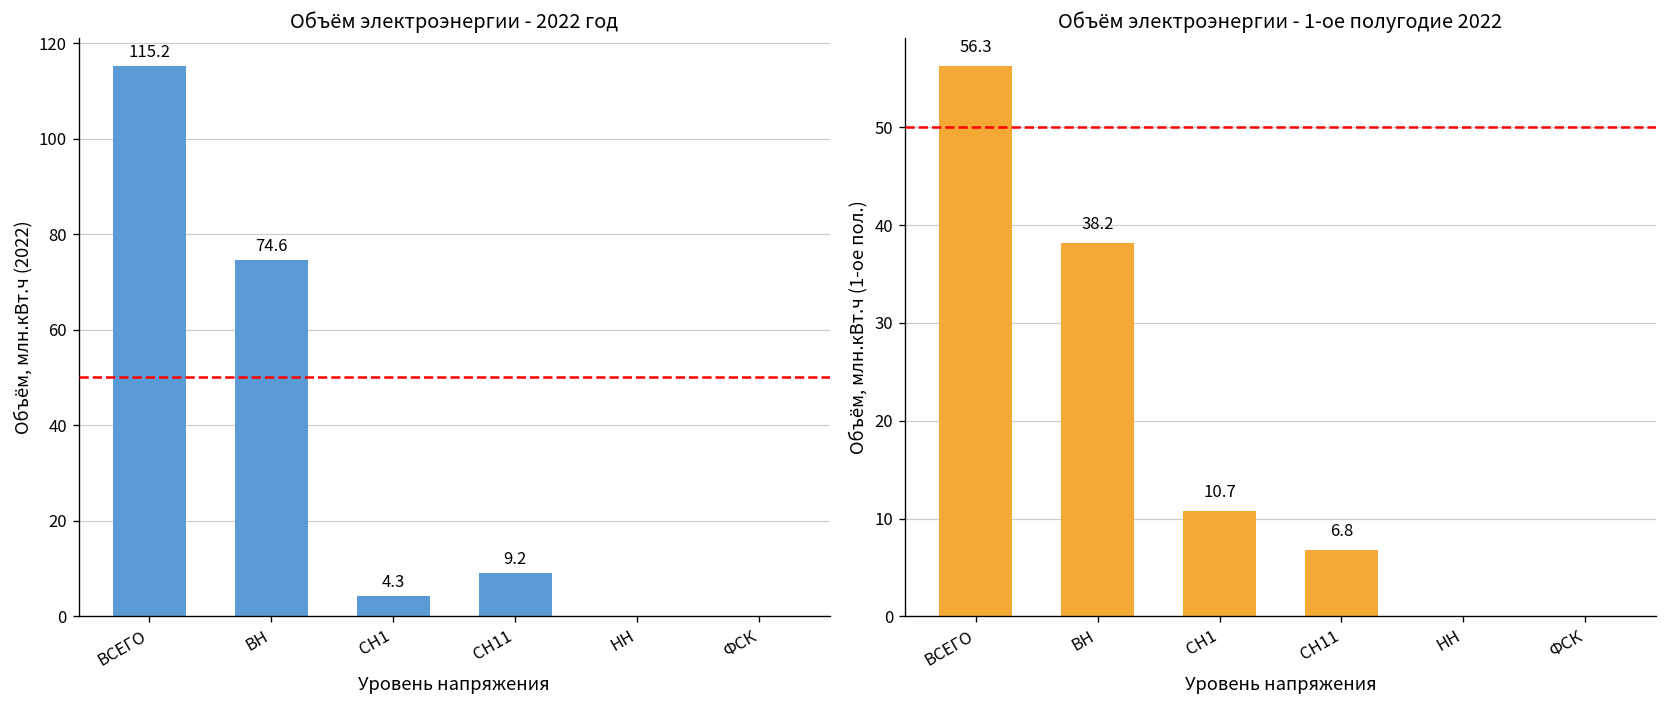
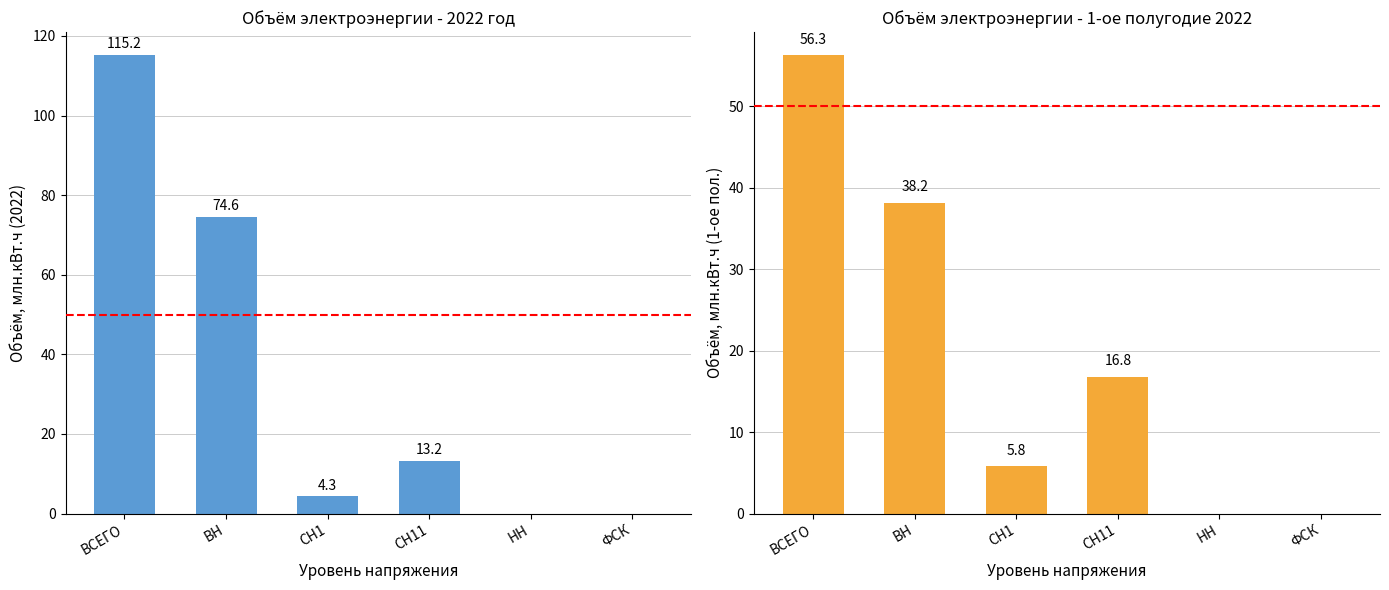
Объём электроэнергии - 2022 год, СН11: 9.2 -> 13.2
Объём электроэнергии - 1-ое полугодие 2022, СН1: 10.7 -> 5.8
Объём электроэнергии - 1-ое полугодие 2022, СН11: 6.8 -> 16.8
